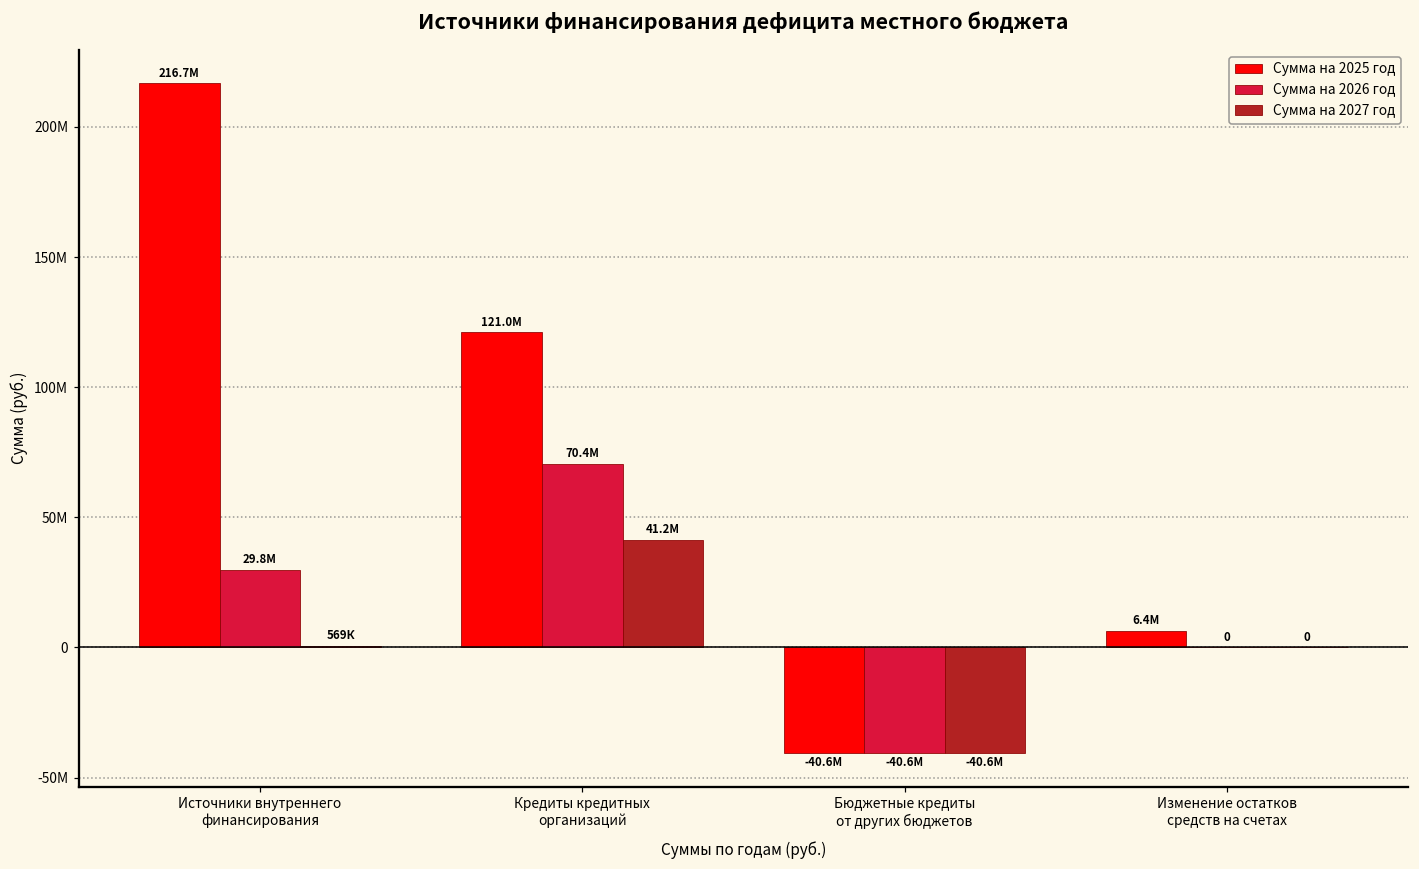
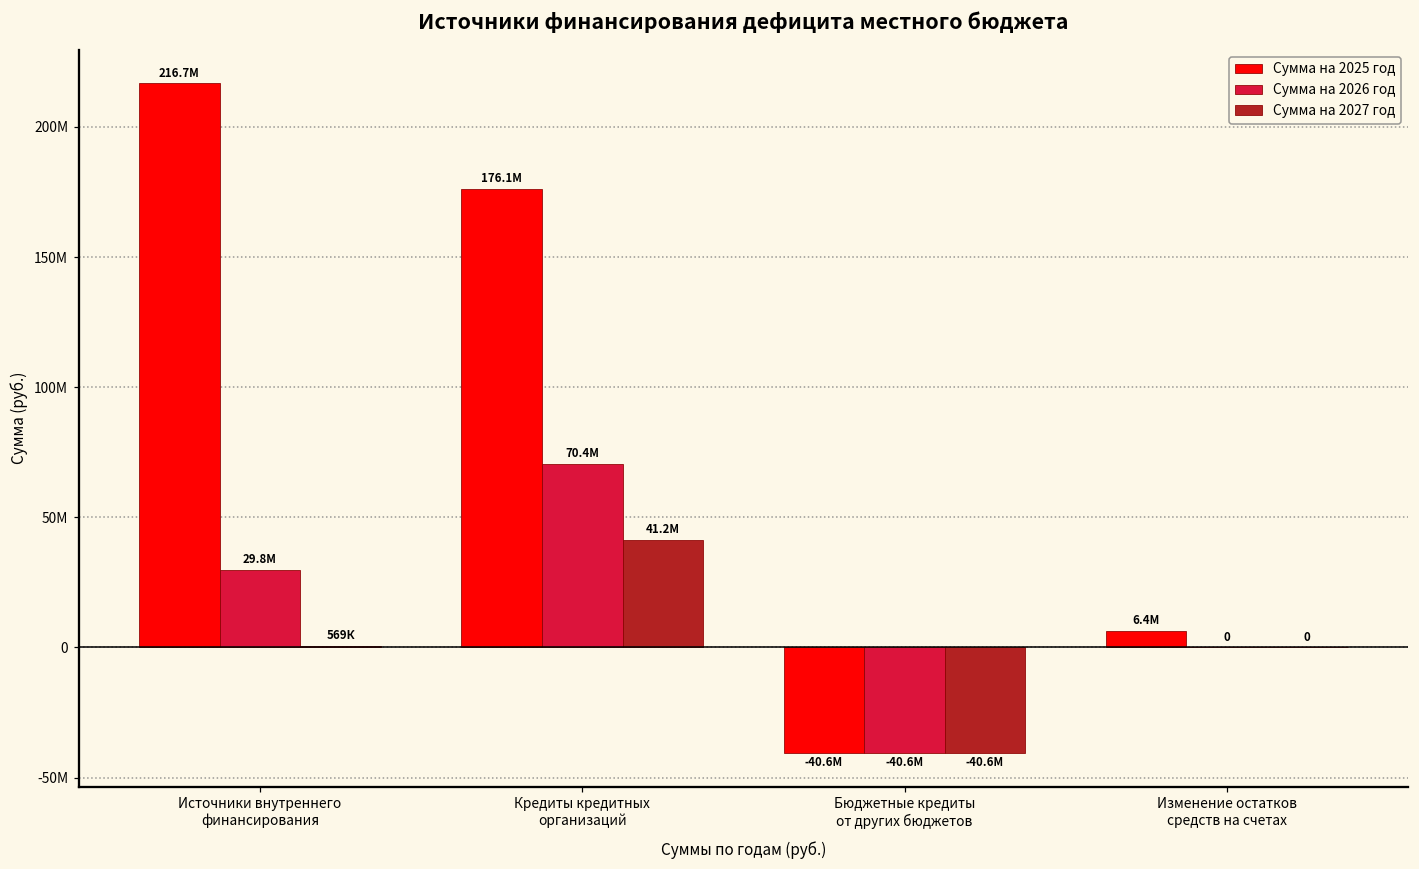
Сумма на 2025 год, Кредиты кредитных организаций: 121.0М -> 176.1М
